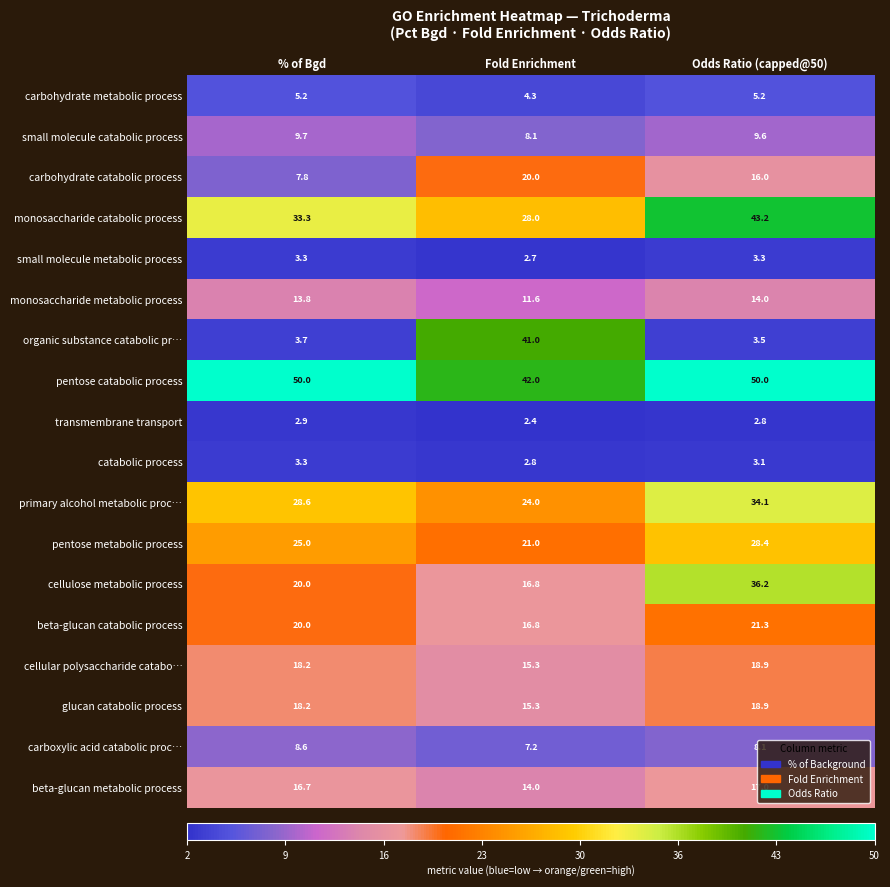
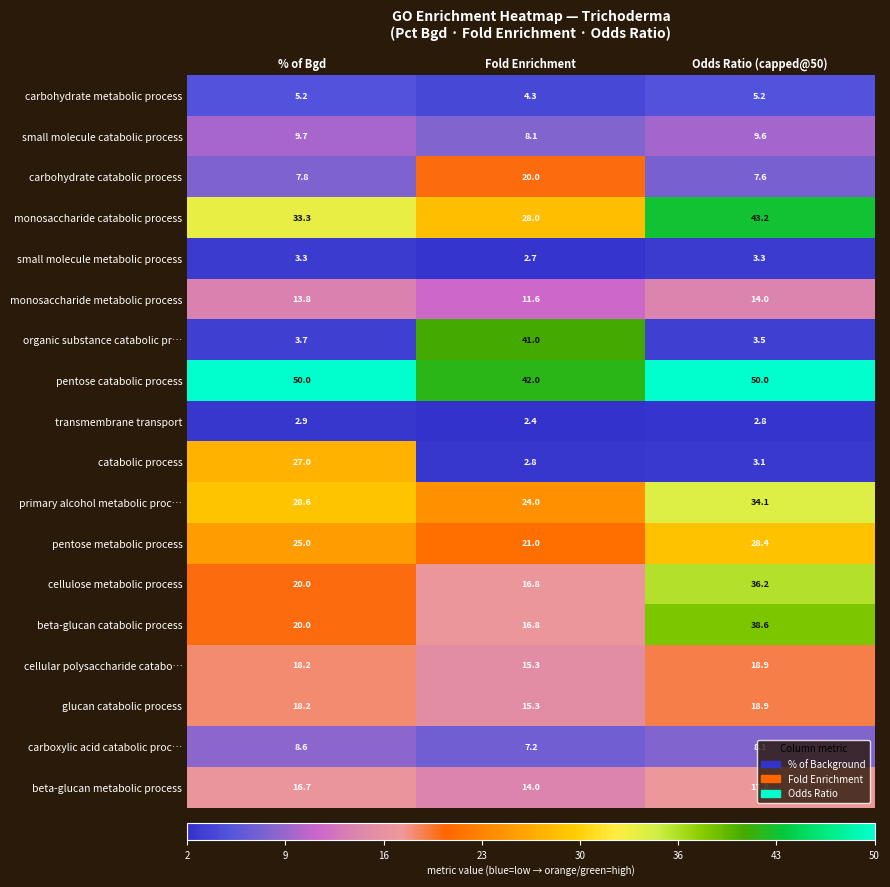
carbohydrate catabolic process, Odds Ratio (capped@50): 16.0 -> 7.6
catabolic process, % of Bgd: 3.3 -> 27.0
beta-glucan catabolic process, Odds Ratio (capped@50): 21.3 -> 38.6
